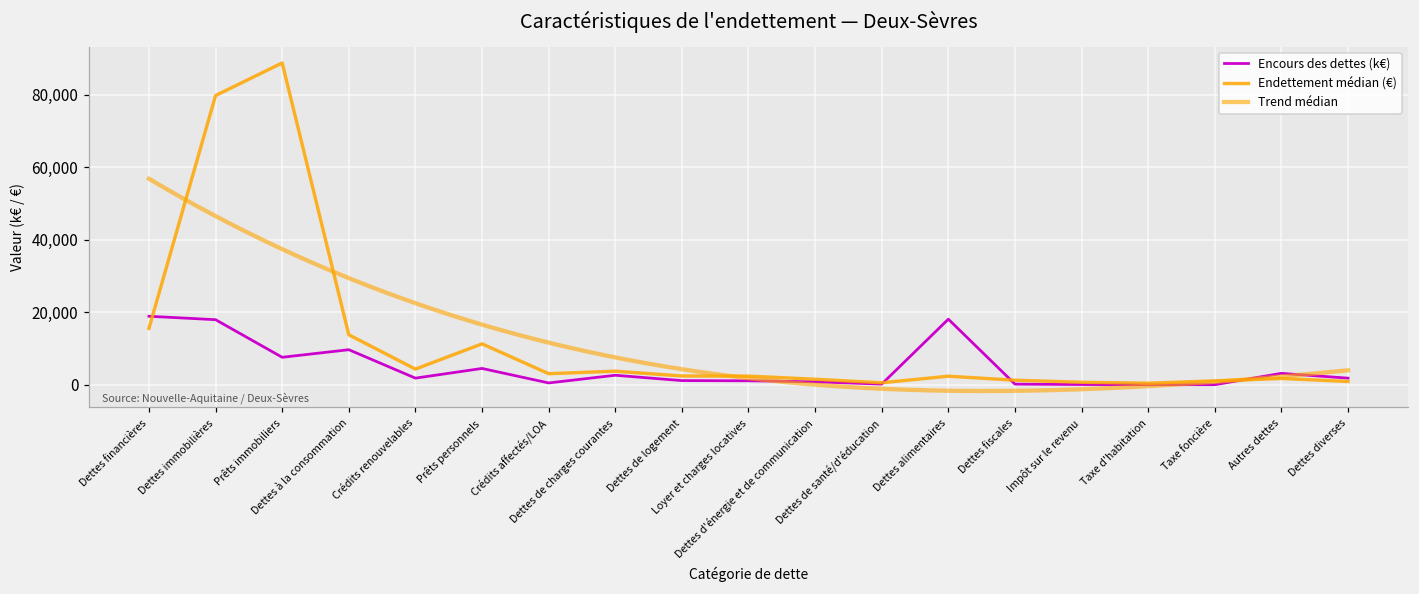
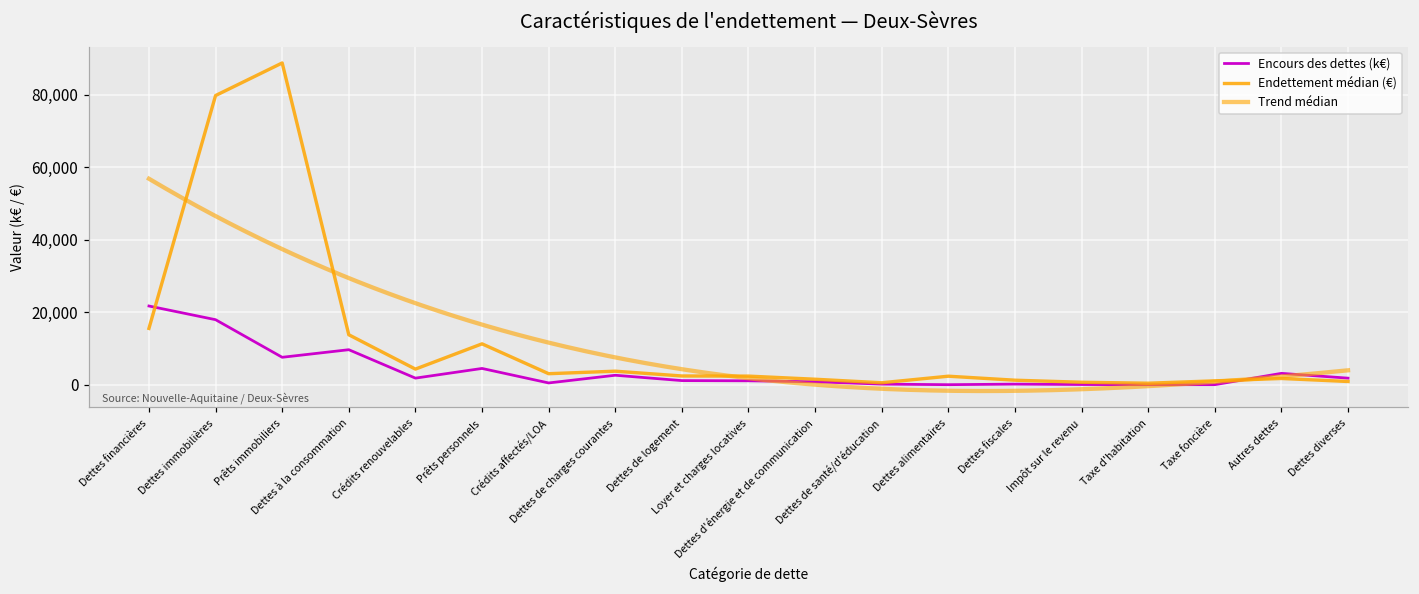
Encours des dettes (k€), Dettes financières: 19,000 -> 22,000
Encours des dettes (k€), Dettes alimentaires: 18,000 -> 0
